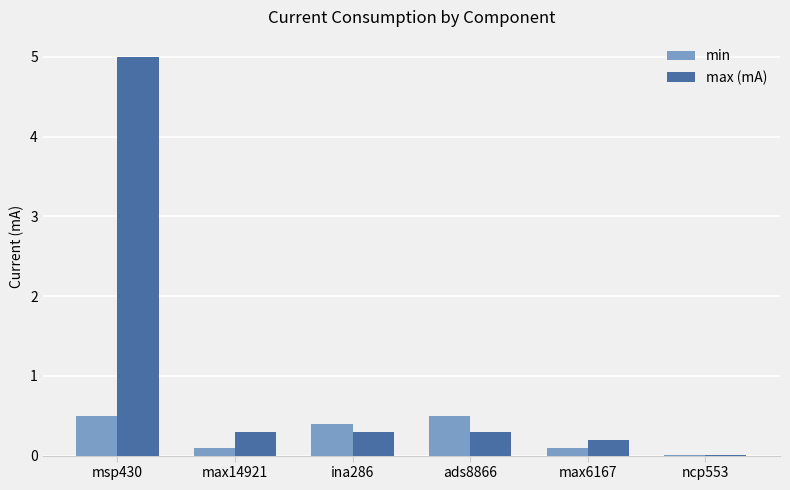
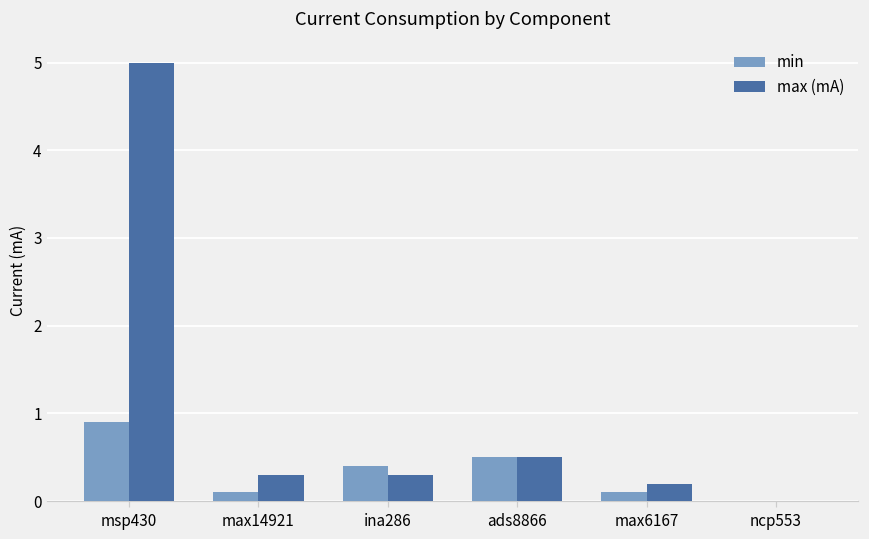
min, msp430: 0.5 -> 0.9
max (mA), ads8866: 0.3 -> 0.5
